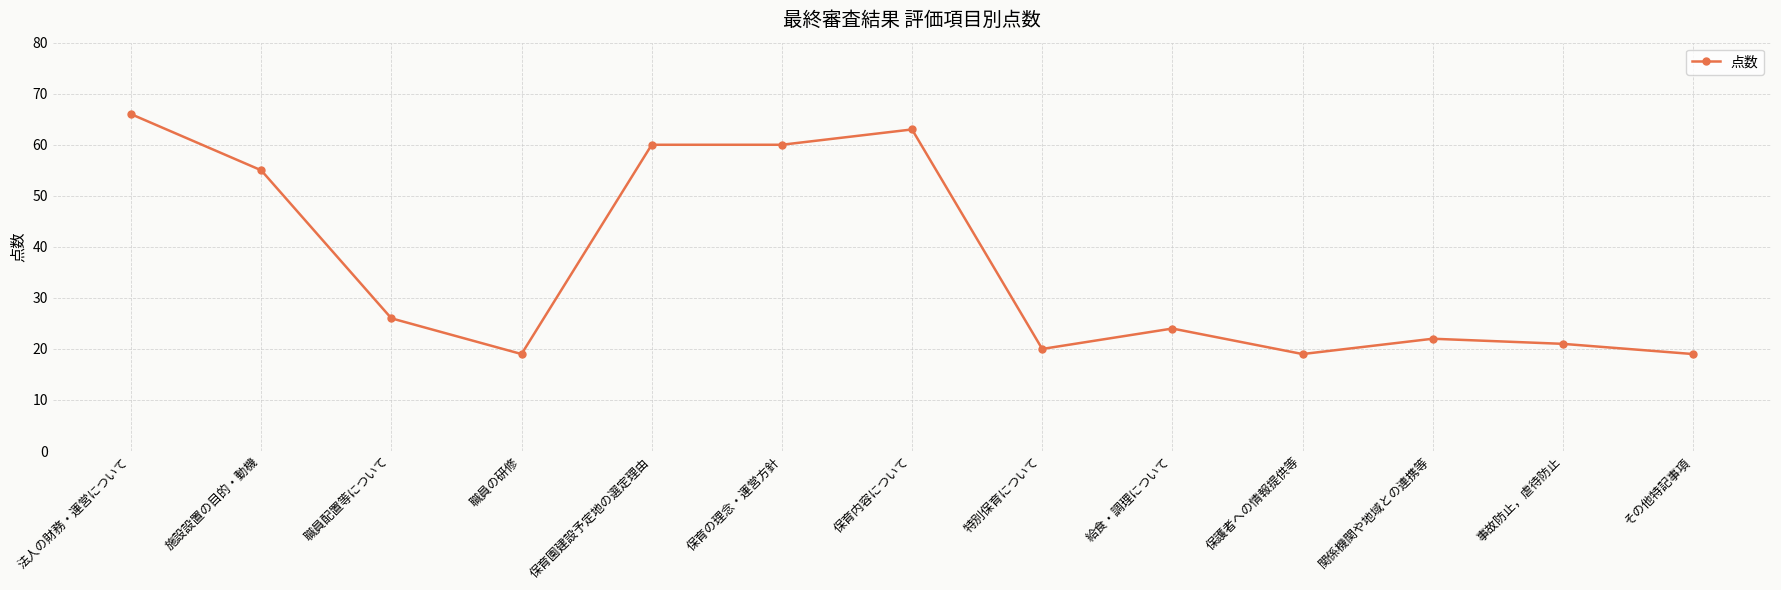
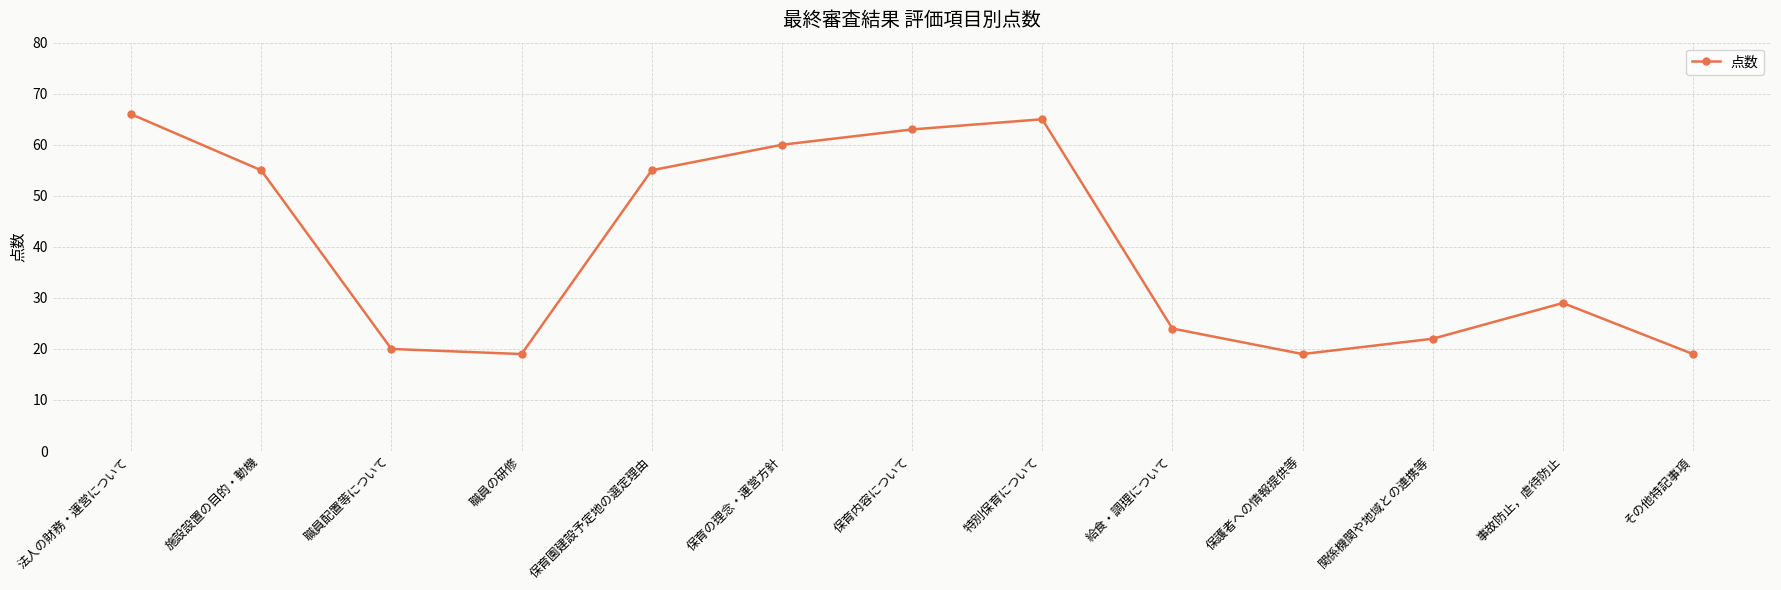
職員配置等について: 26 -> 20
保育園建設予定地の選定理由: 60 -> 55
特別保育について: 20 -> 65
事故防止，虐待防止: 21 -> 29
